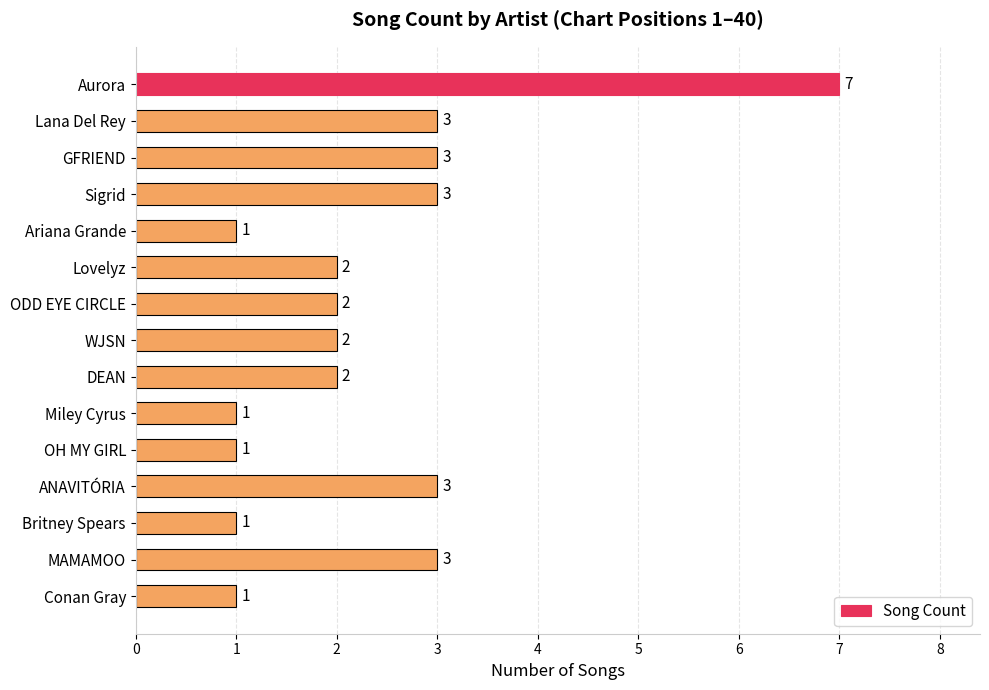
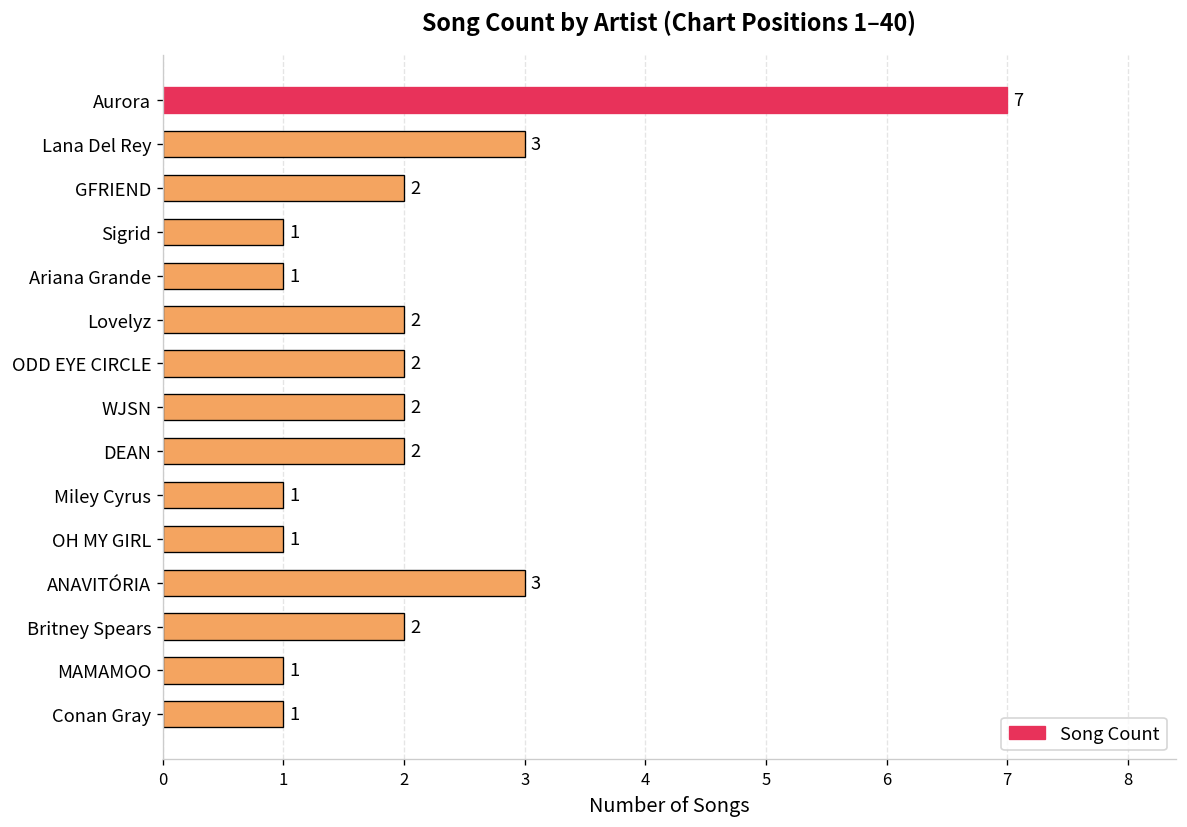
GFRIEND: 3 -> 2
Sigrid: 3 -> 1
Britney Spears: 1 -> 2
MAMAMOO: 3 -> 1
